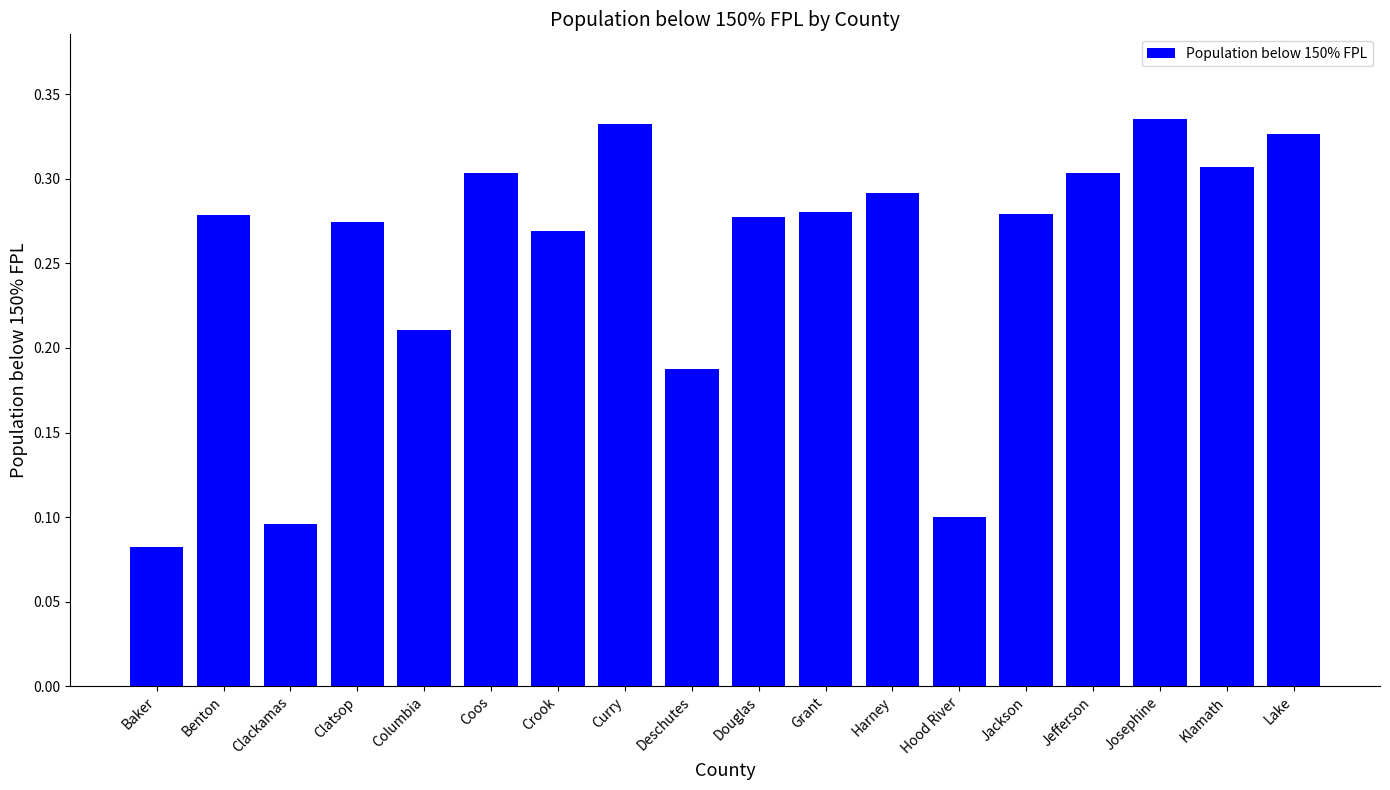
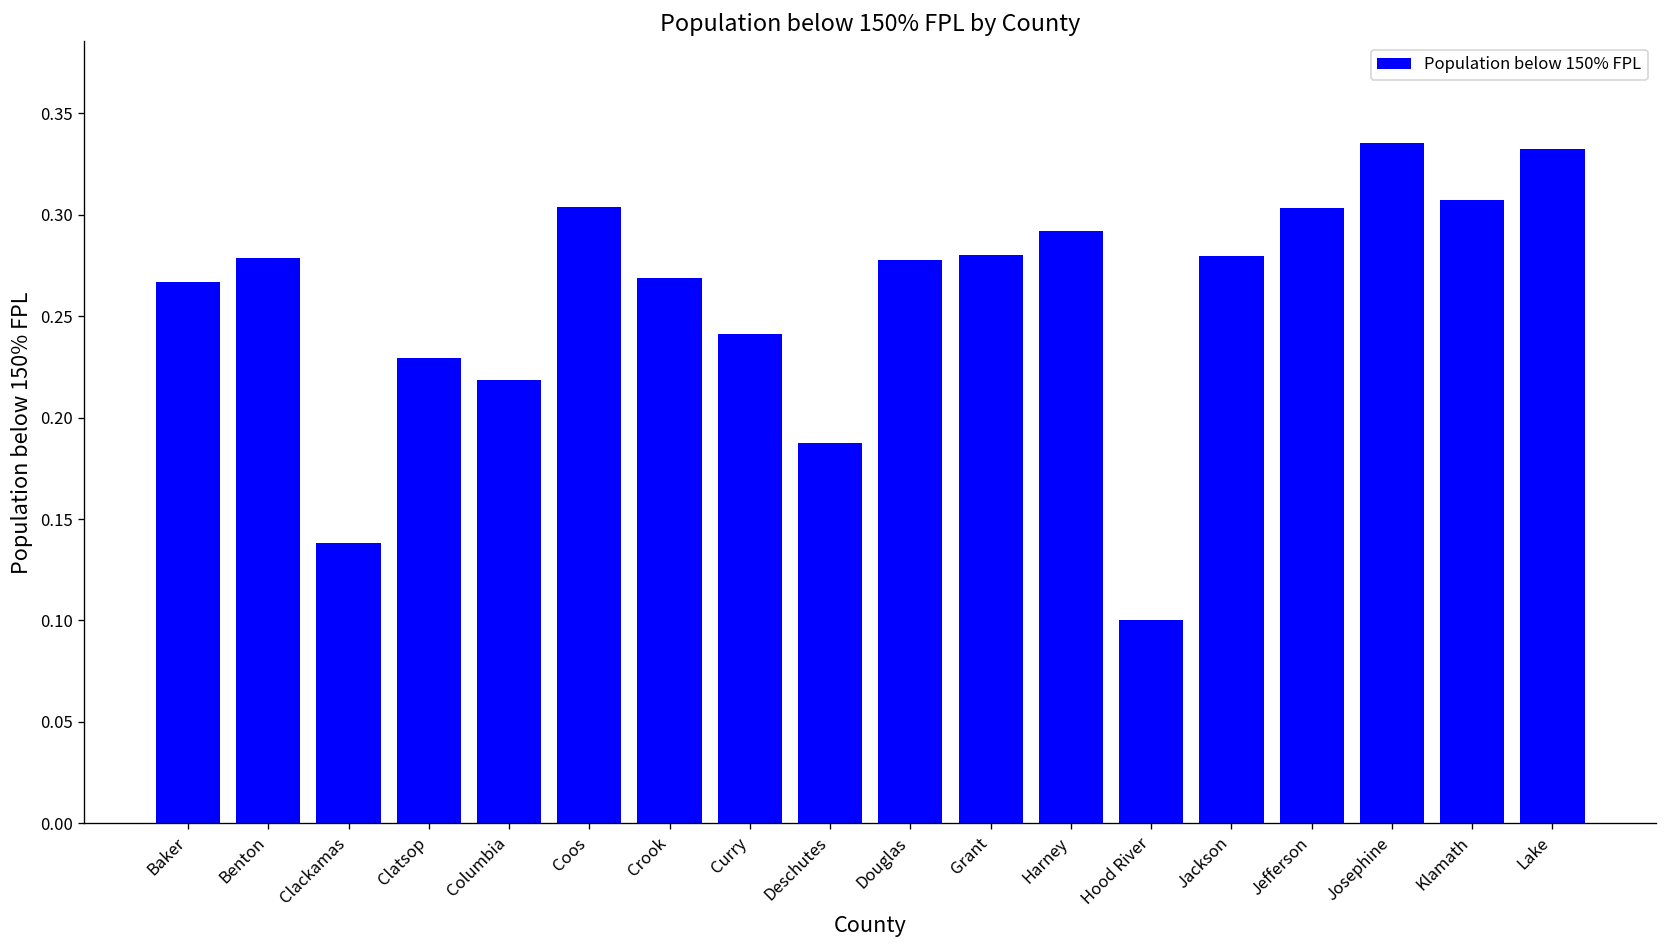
Baker: 0.082 -> 0.267
Clackamas: 0.096 -> 0.138
Clatsop: 0.274 -> 0.229
Columbia: 0.210 -> 0.219
Curry: 0.332 -> 0.241
Lake: 0.326 -> 0.332
